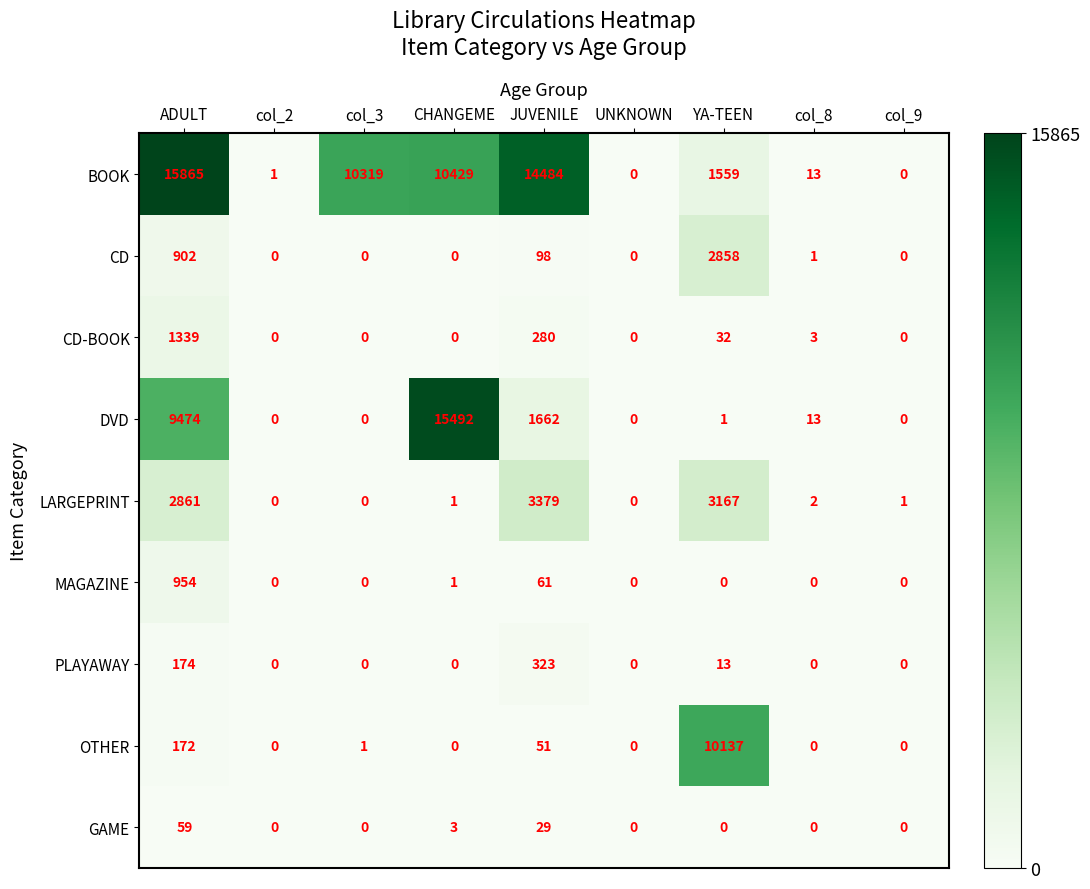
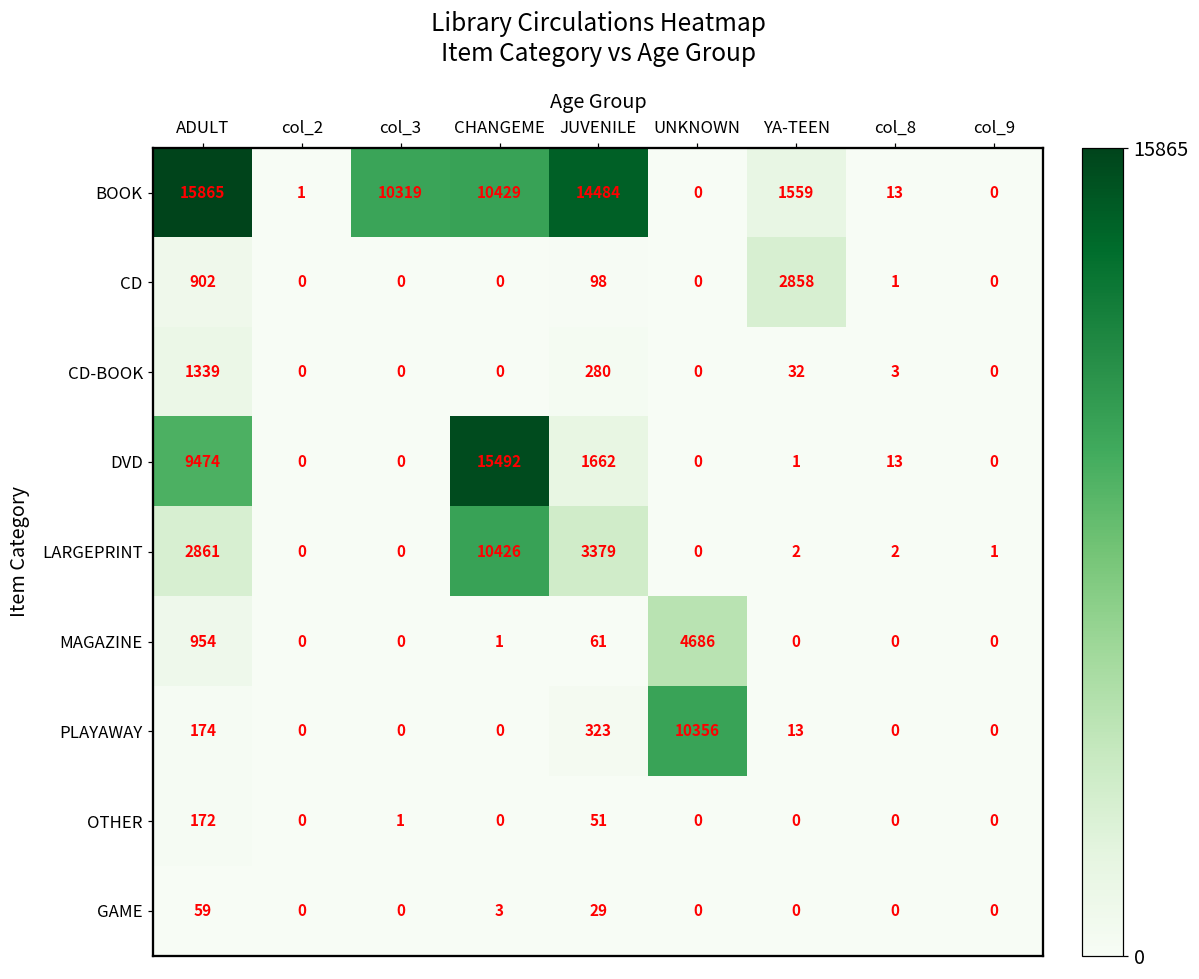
LARGEPRINT, CHANGEME: 1 -> 10426
LARGEPRINT, YA-TEEN: 3167 -> 2
MAGAZINE, UNKNOWN: 0 -> 4686
PLAYAWAY, UNKNOWN: 0 -> 10356
OTHER, YA-TEEN: 10137 -> 0
